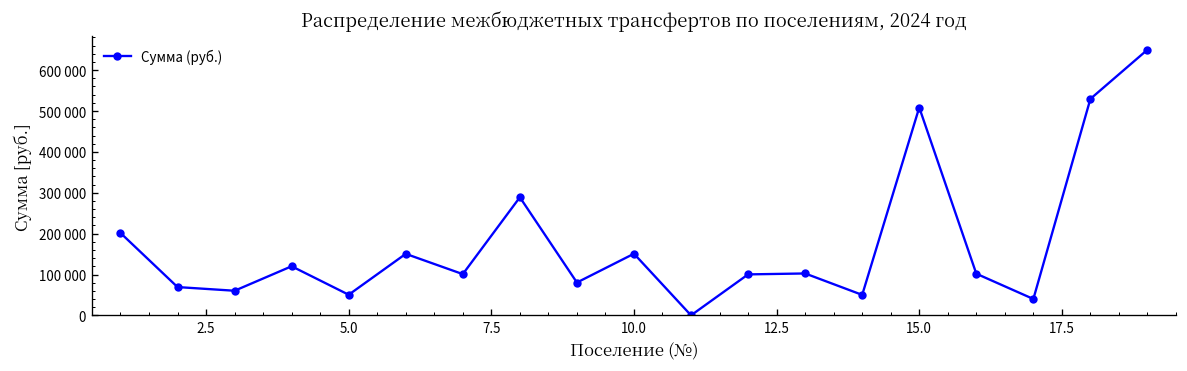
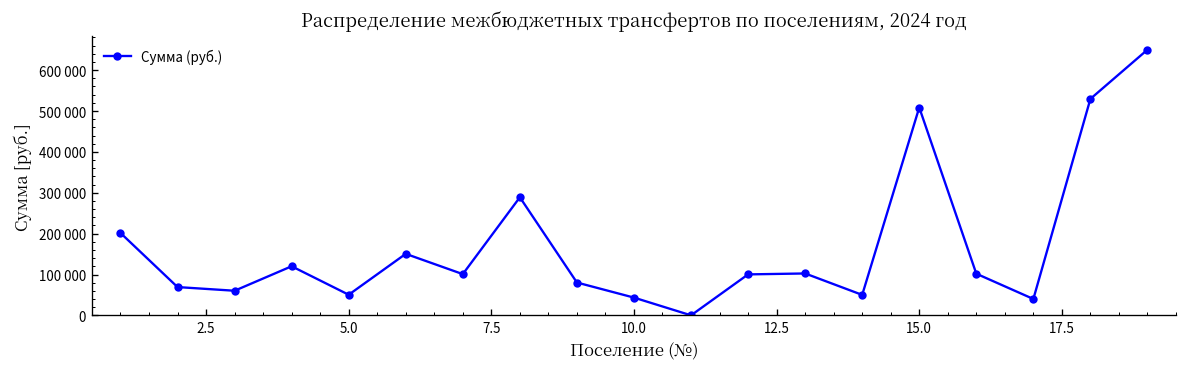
10.0: 150000 -> 40000
